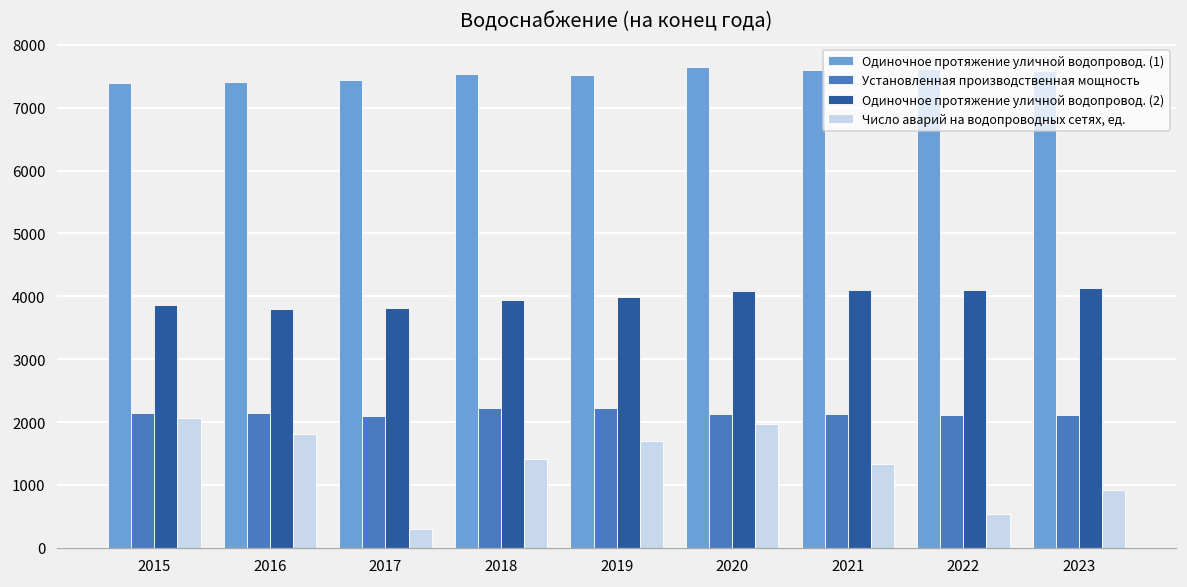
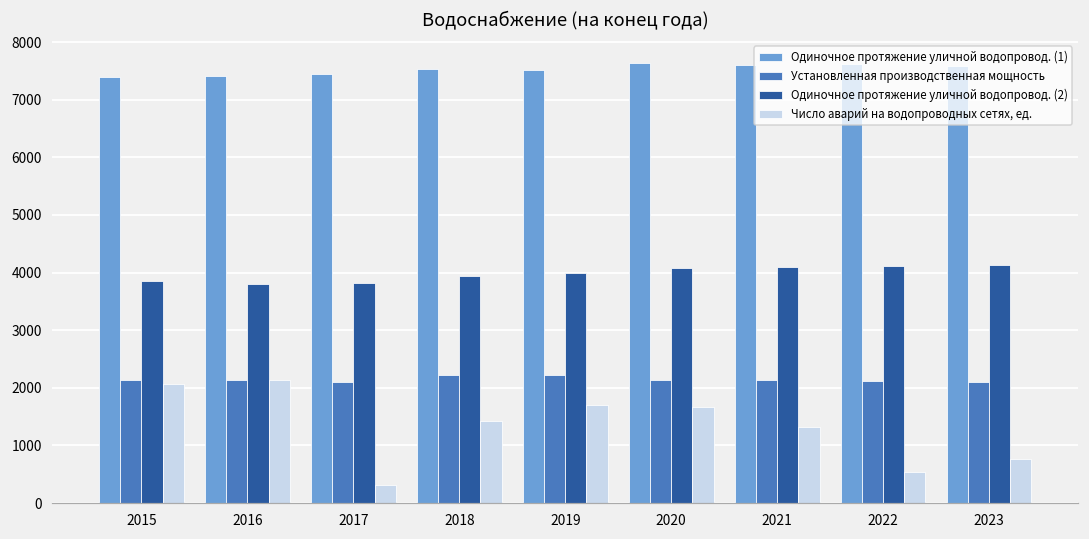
Число аварий на водопроводных сетях, ед., 2016: 1800 -> 2100
Число аварий на водопроводных сетях, ед., 2020: 2000 -> 1700
Число аварий на водопроводных сетях, ед., 2023: 900 -> 800
